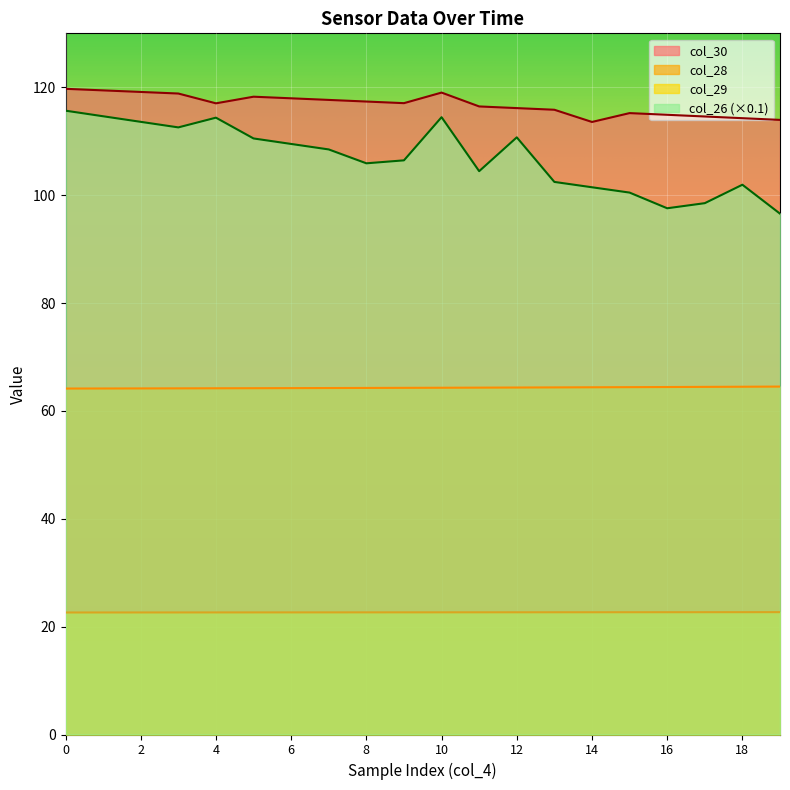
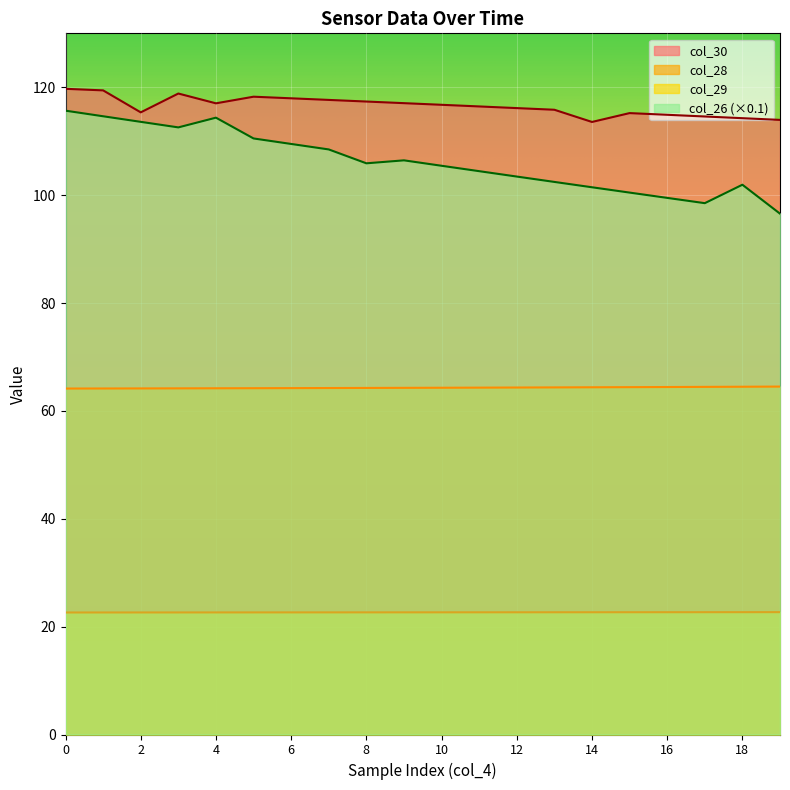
col_30, 2: 119 -> 115
col_30, 10: 119 -> 117
col_26 (×0.1), 10: 114 -> 105
col_26 (×0.1), 12: 111 -> 103
col_26 (×0.1), 16: 98 -> 99
